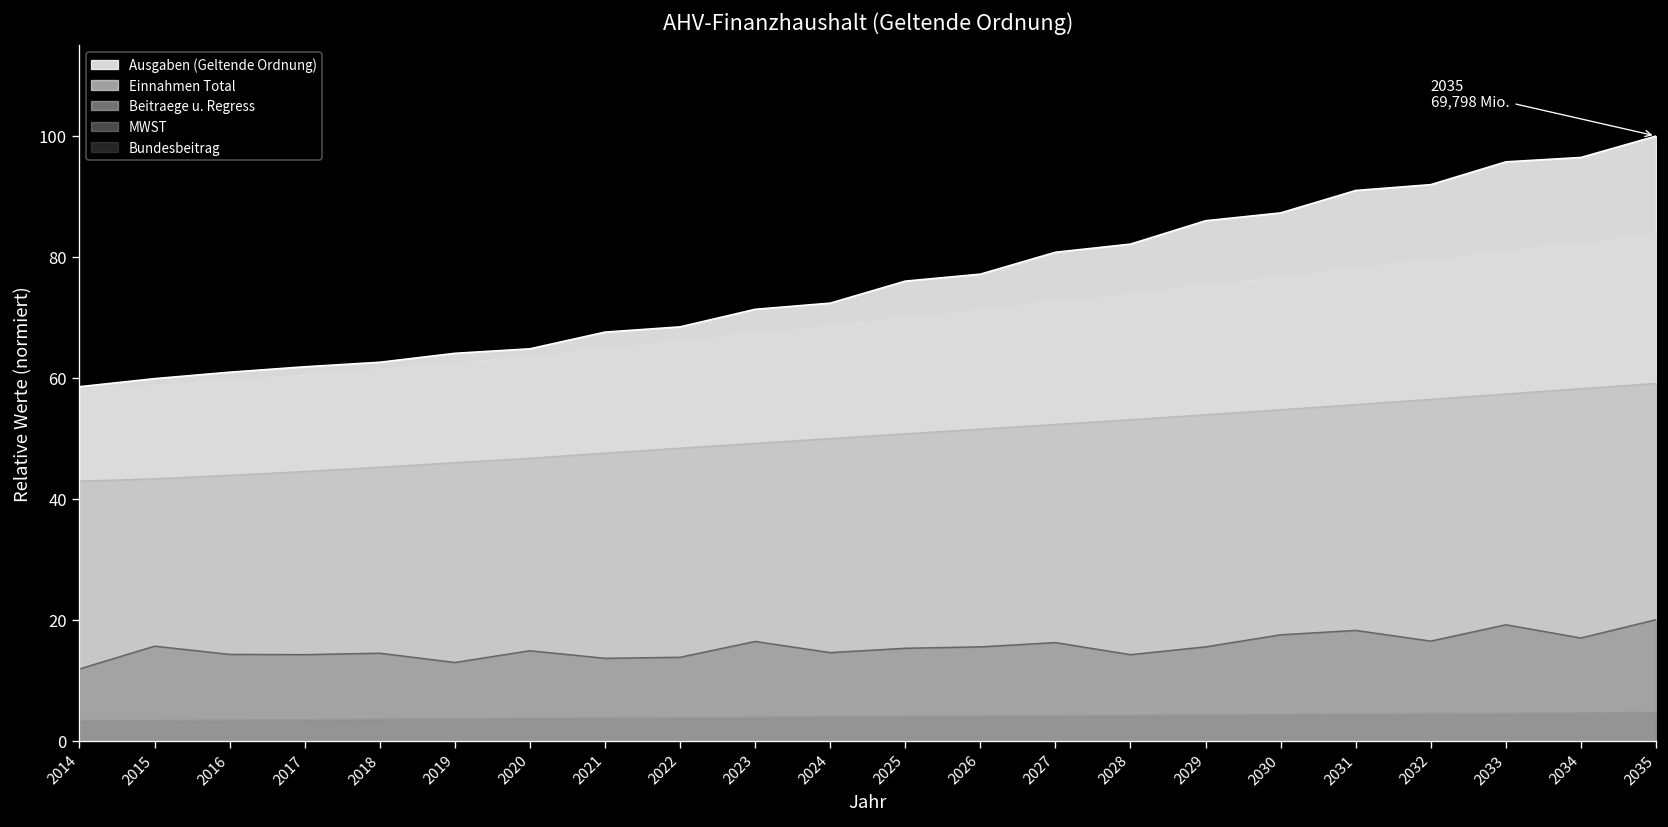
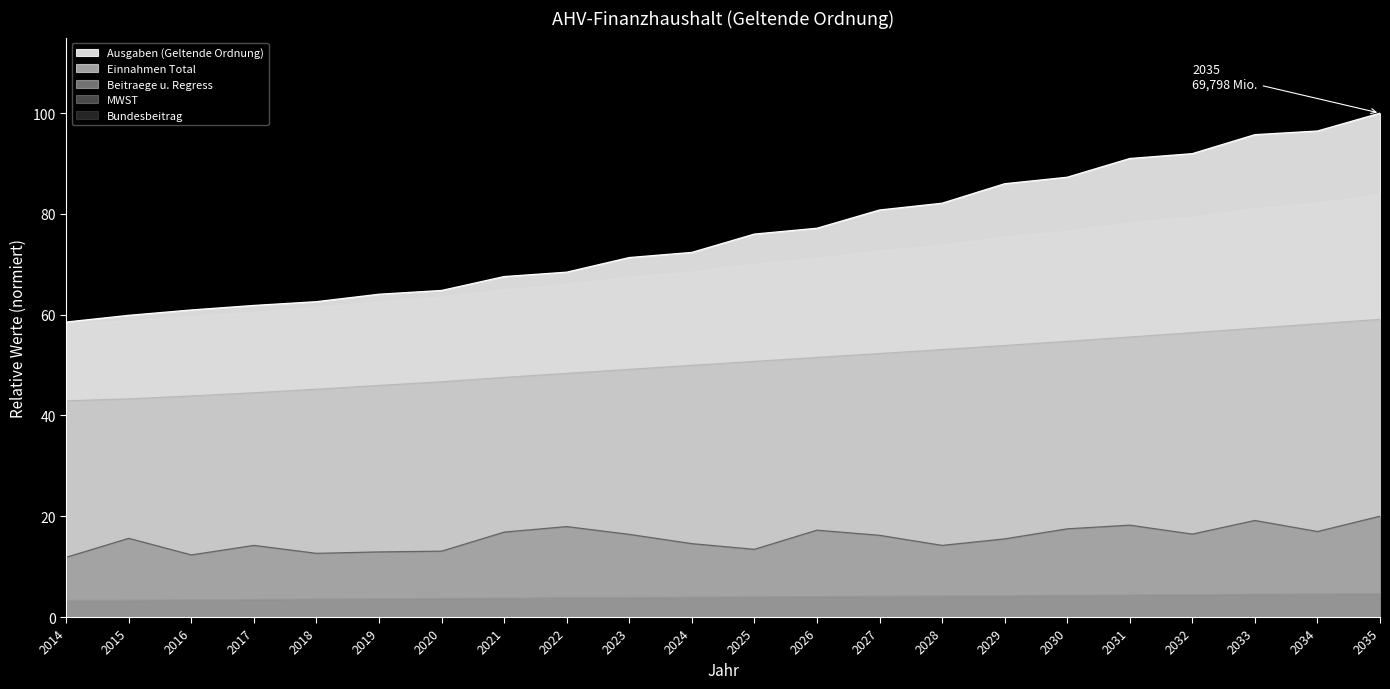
Bundesbeitrag, 2016: 14 -> 12
Bundesbeitrag, 2018: 14 -> 13
Bundesbeitrag, 2020: 15 -> 13
Bundesbeitrag, 2021: 14 -> 17
Bundesbeitrag, 2022: 14 -> 18
Bundesbeitrag, 2025: 15 -> 13
Bundesbeitrag, 2026: 16 -> 17
